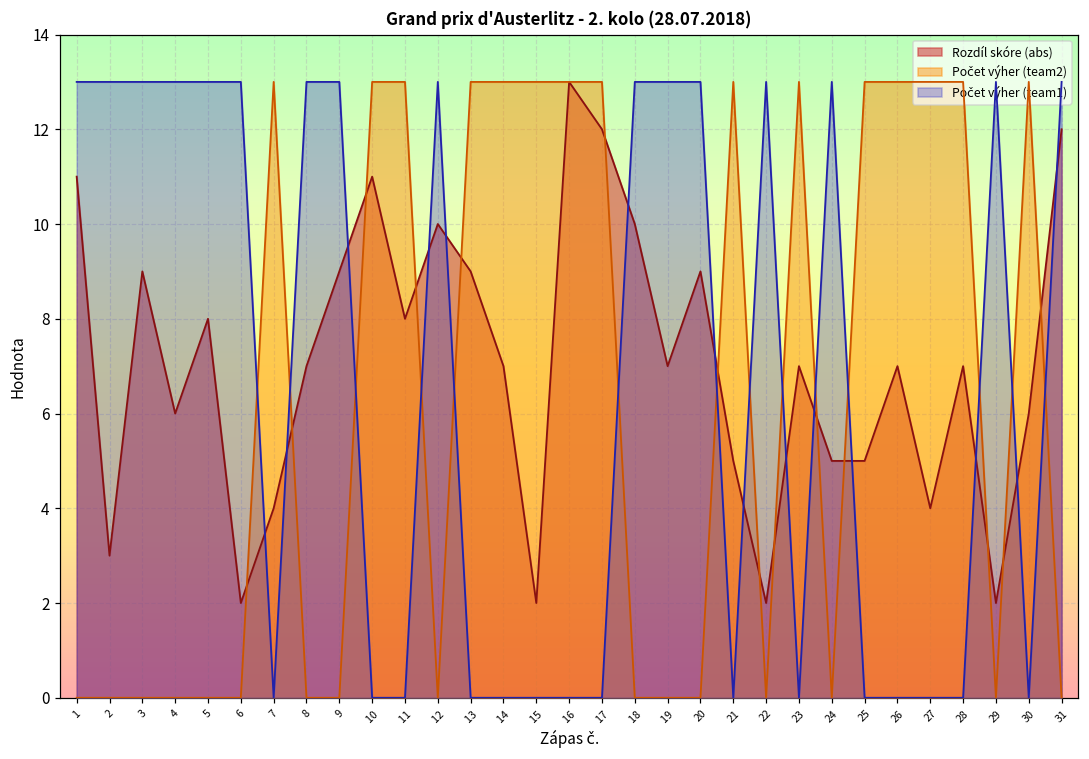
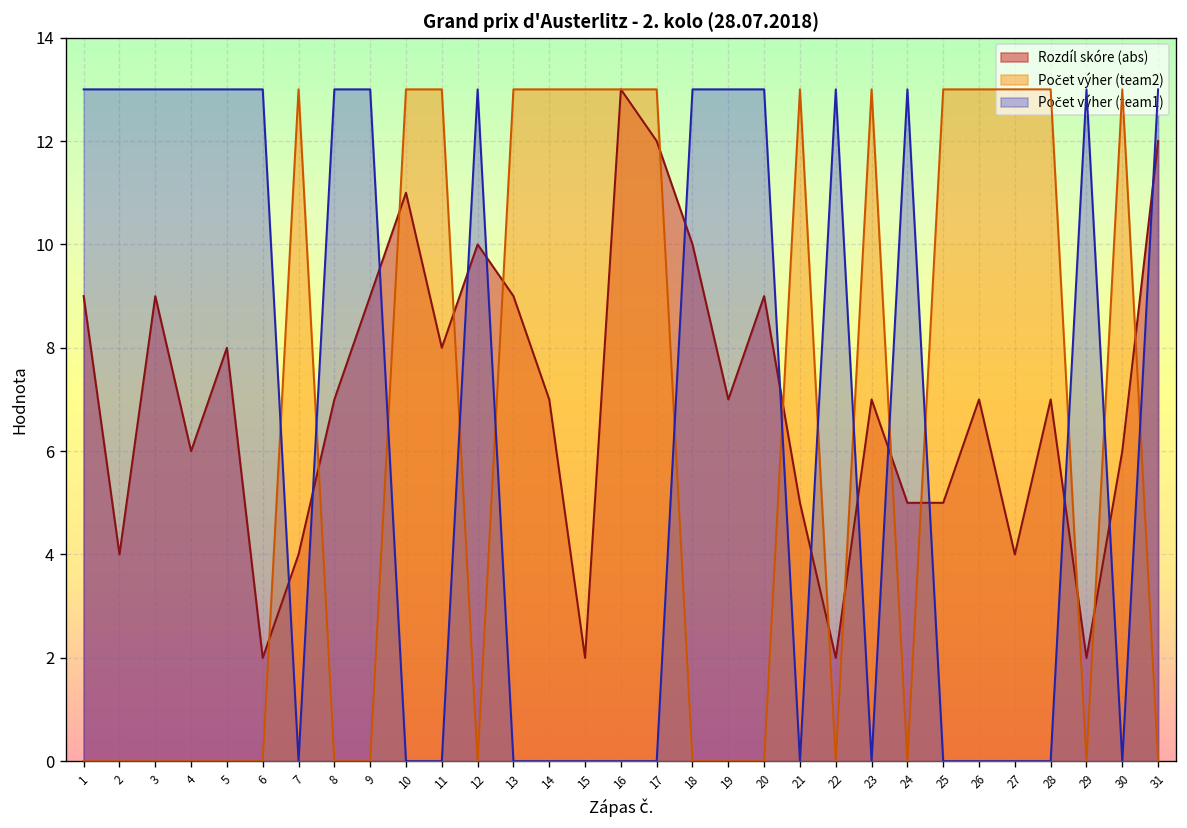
Rozdíl skóre (abs), 1: 11 -> 9
Rozdíl skóre (abs), 2: 3 -> 4
